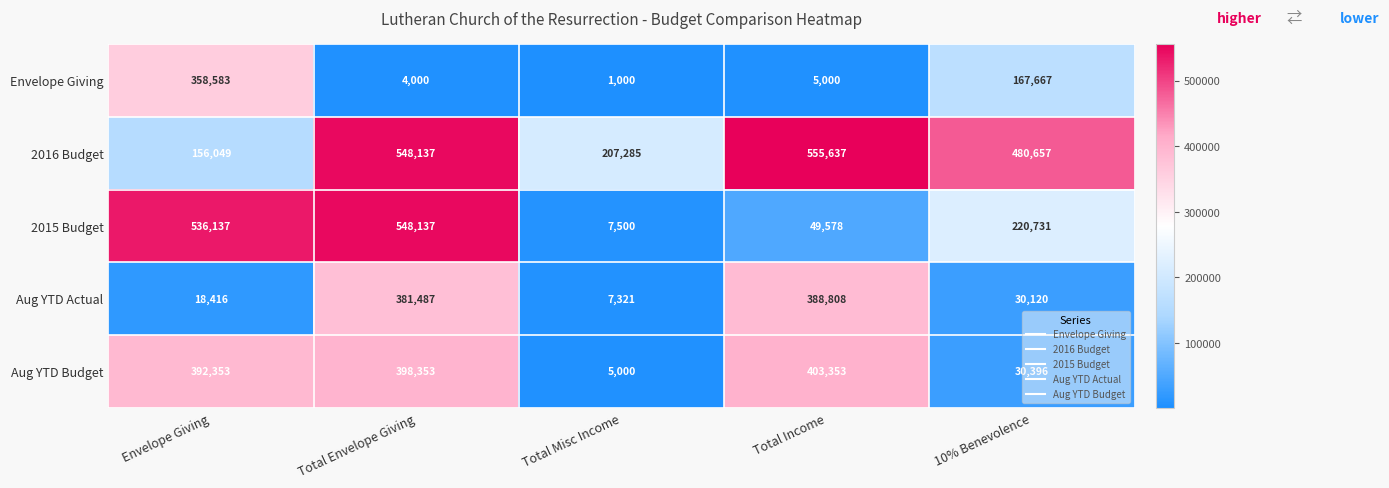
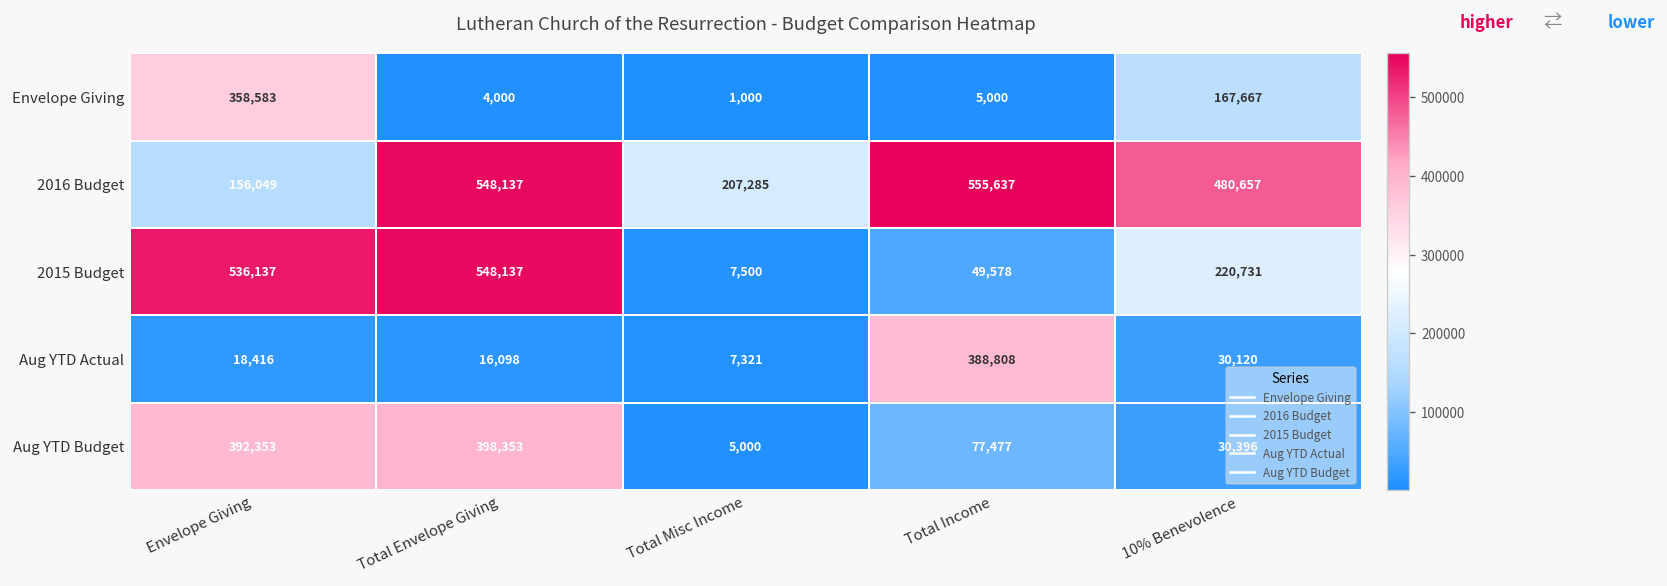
Aug YTD Actual, Total Envelope Giving: 381,487 -> 16,098
Aug YTD Budget, Total Income: 403,353 -> 77,477
